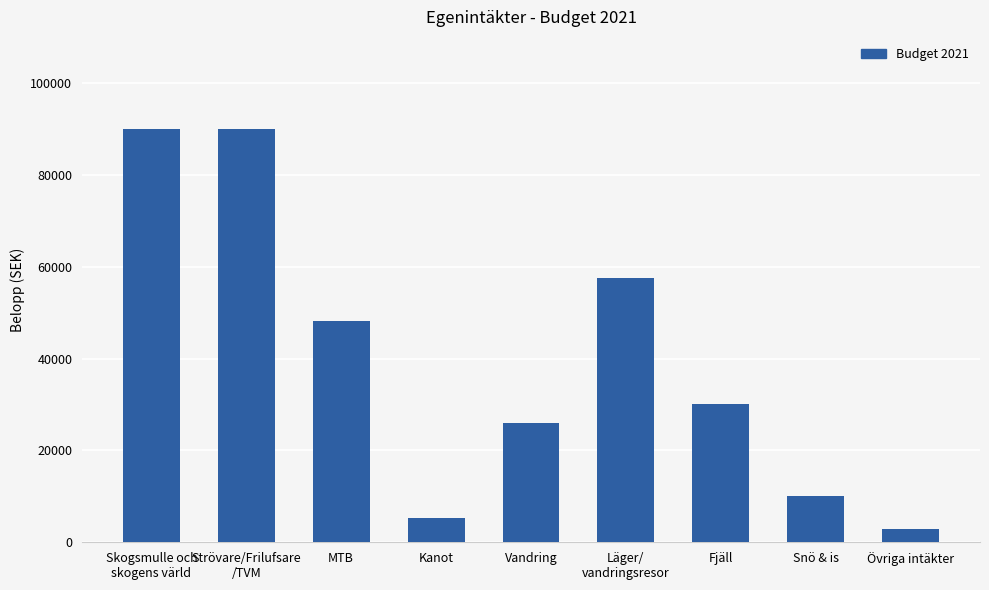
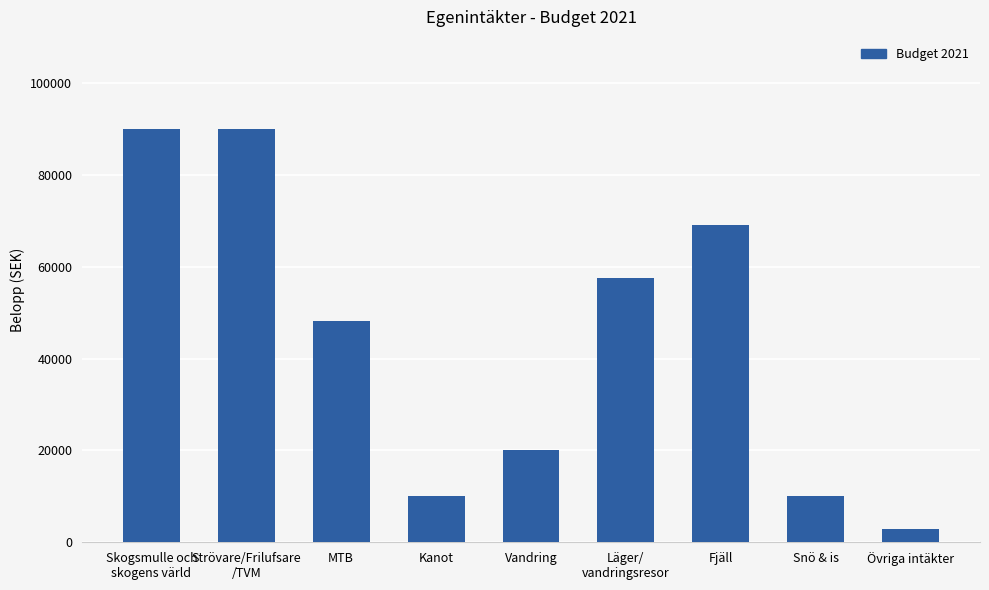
Kanot: 5000 -> 10000
Vandring: 26000 -> 20000
Fjäll: 30000 -> 69000
